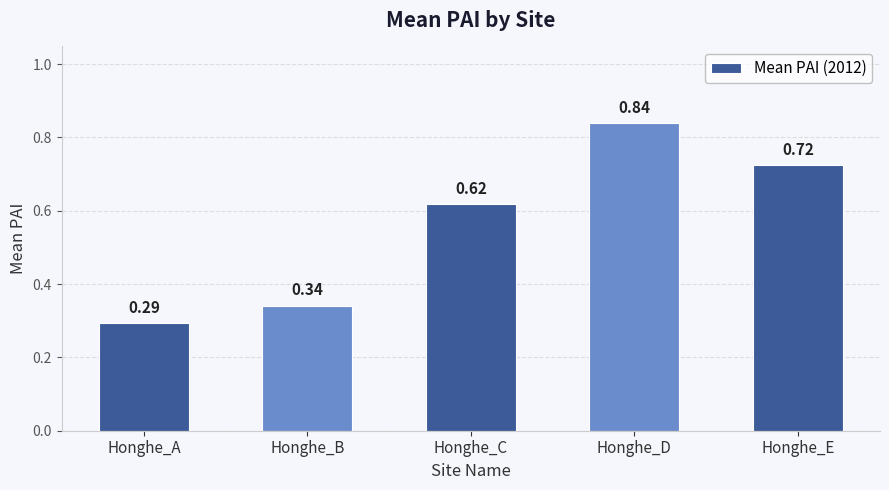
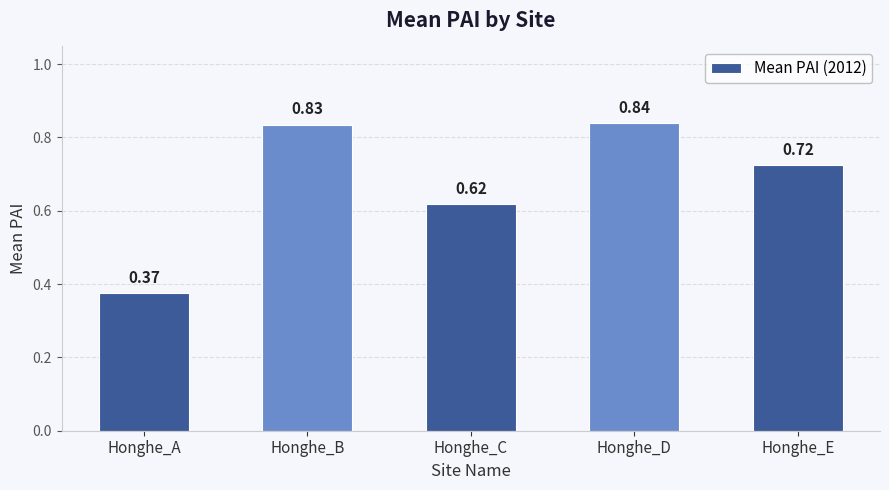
Honghe_A: 0.29 -> 0.37
Honghe_B: 0.34 -> 0.83
